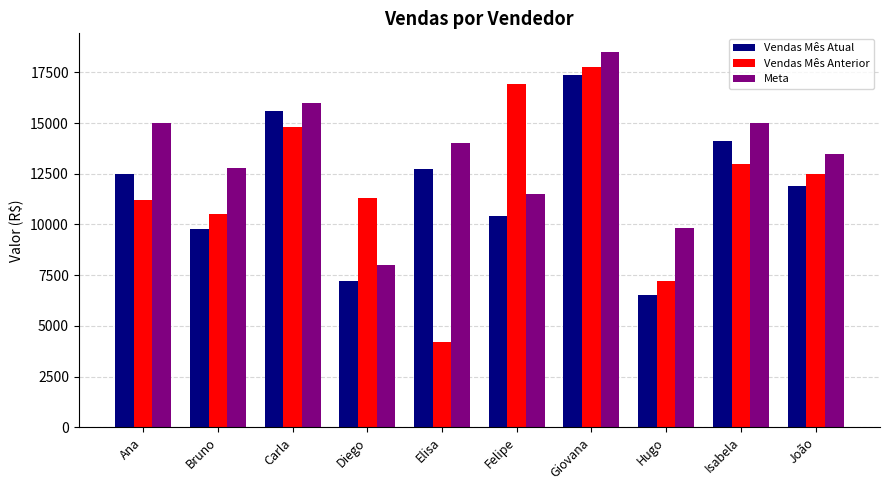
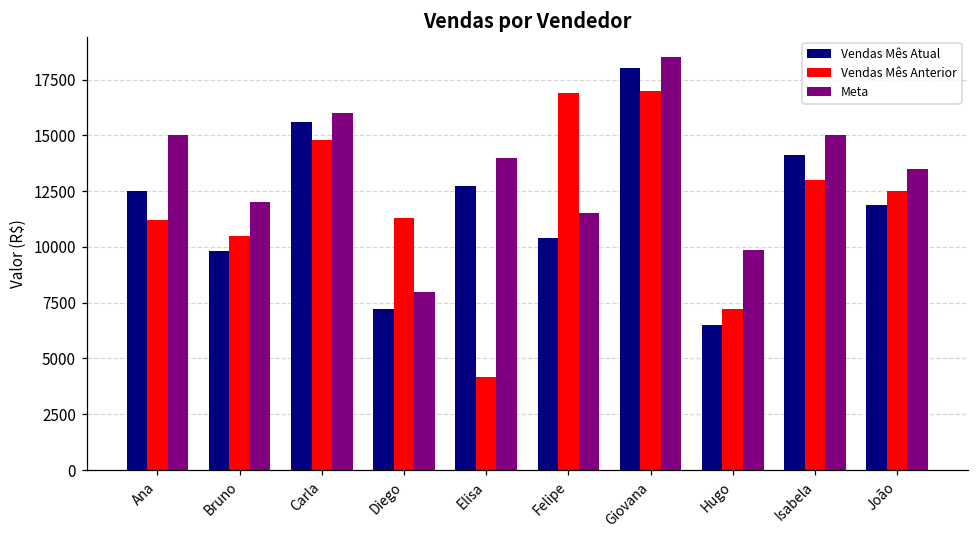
Meta, Bruno: 12800 -> 12000
Vendas Mês Atual, Giovana: 17400 -> 18000
Vendas Mês Anterior, Giovana: 17700 -> 17000
